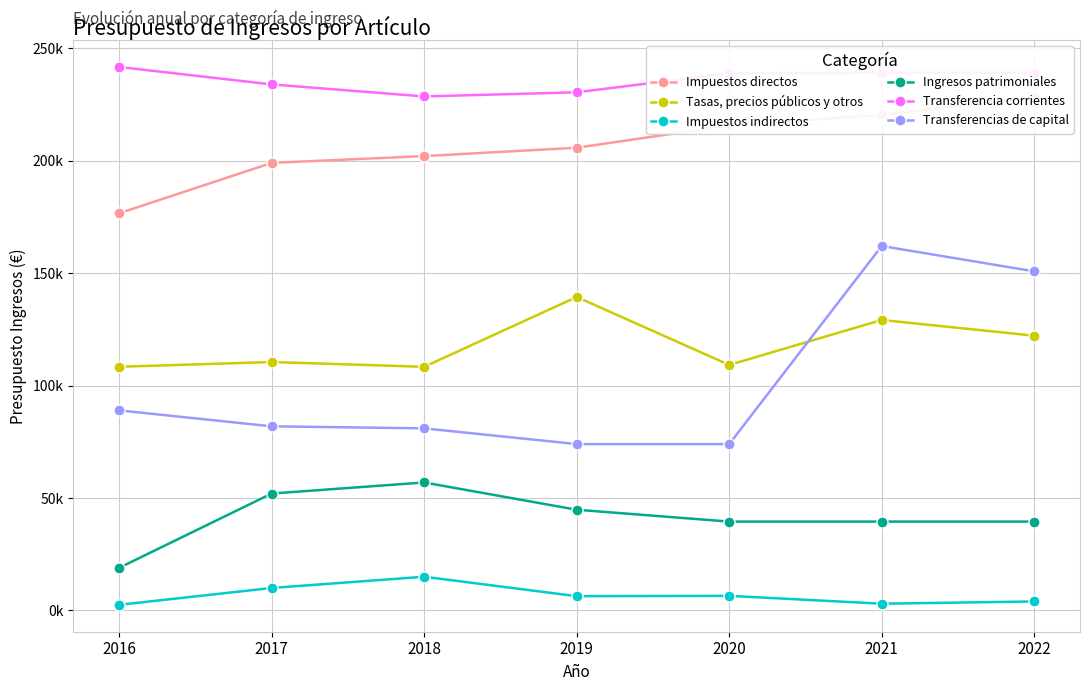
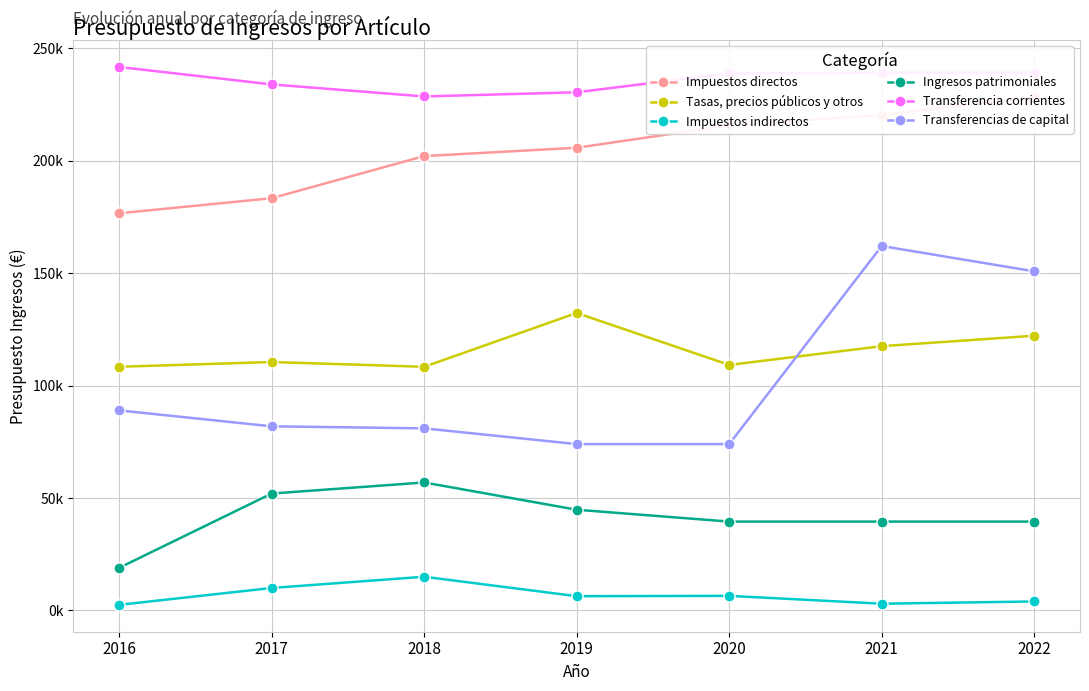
Impuestos directos, 2017: 199000 -> 183000
Tasas, precios públicos y otros, 2019: 139000 -> 132000
Tasas, precios públicos y otros, 2021: 129000 -> 118000
